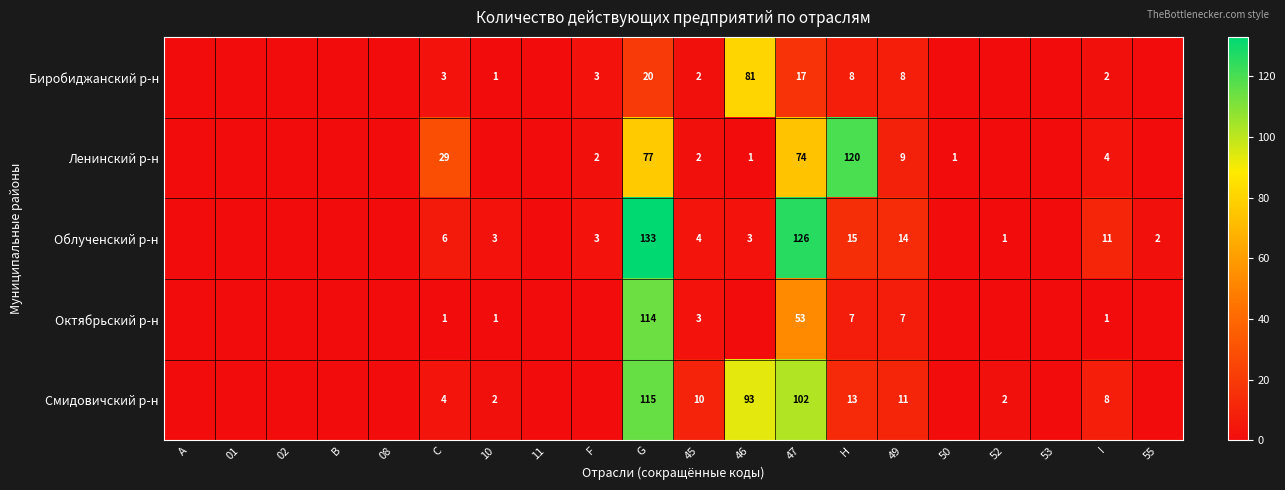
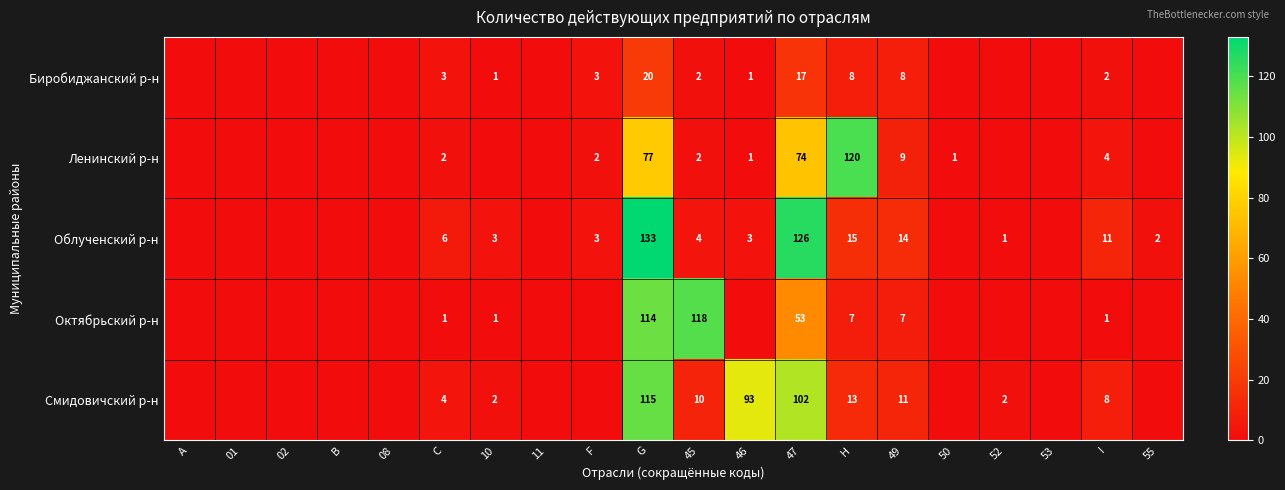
Биробиджанский р-н, 46: 81 -> 1
Ленинский р-н, C: 29 -> 2
Октябрьский р-н, 45: 3 -> 118
